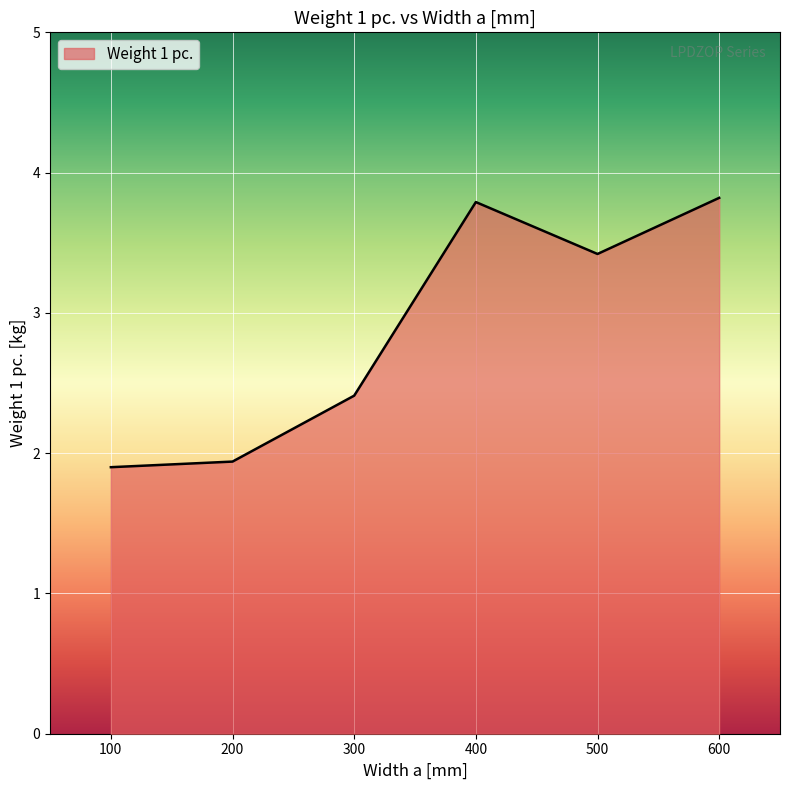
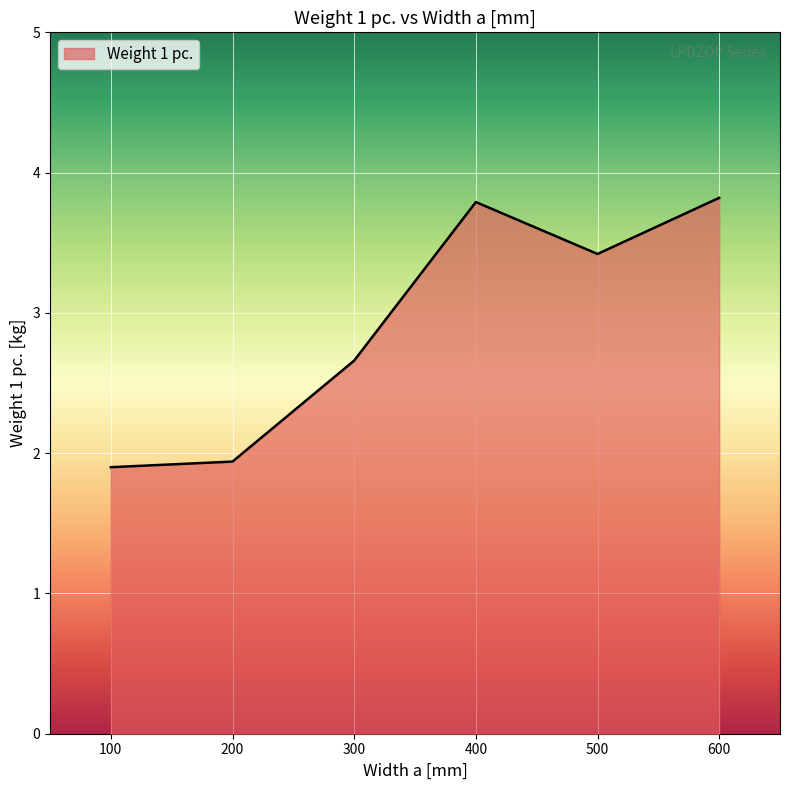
300: 2.41 -> 2.66
